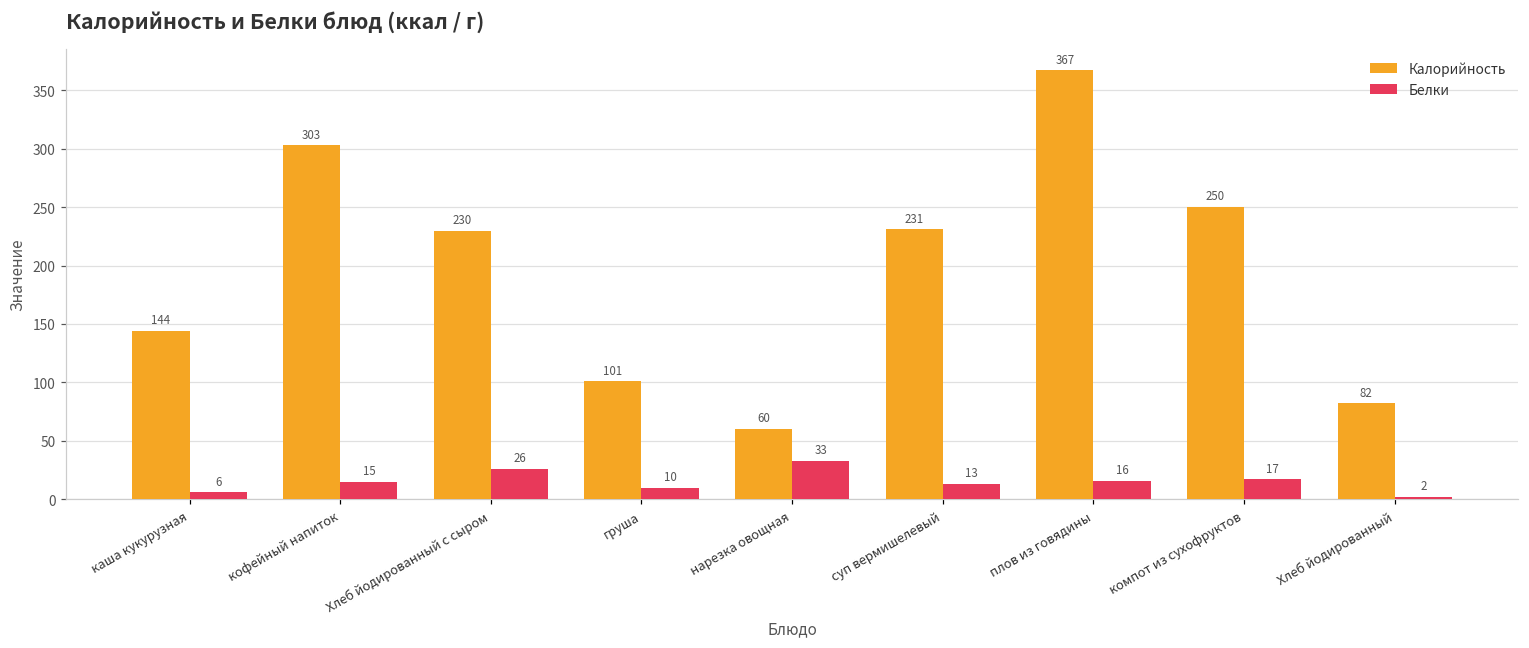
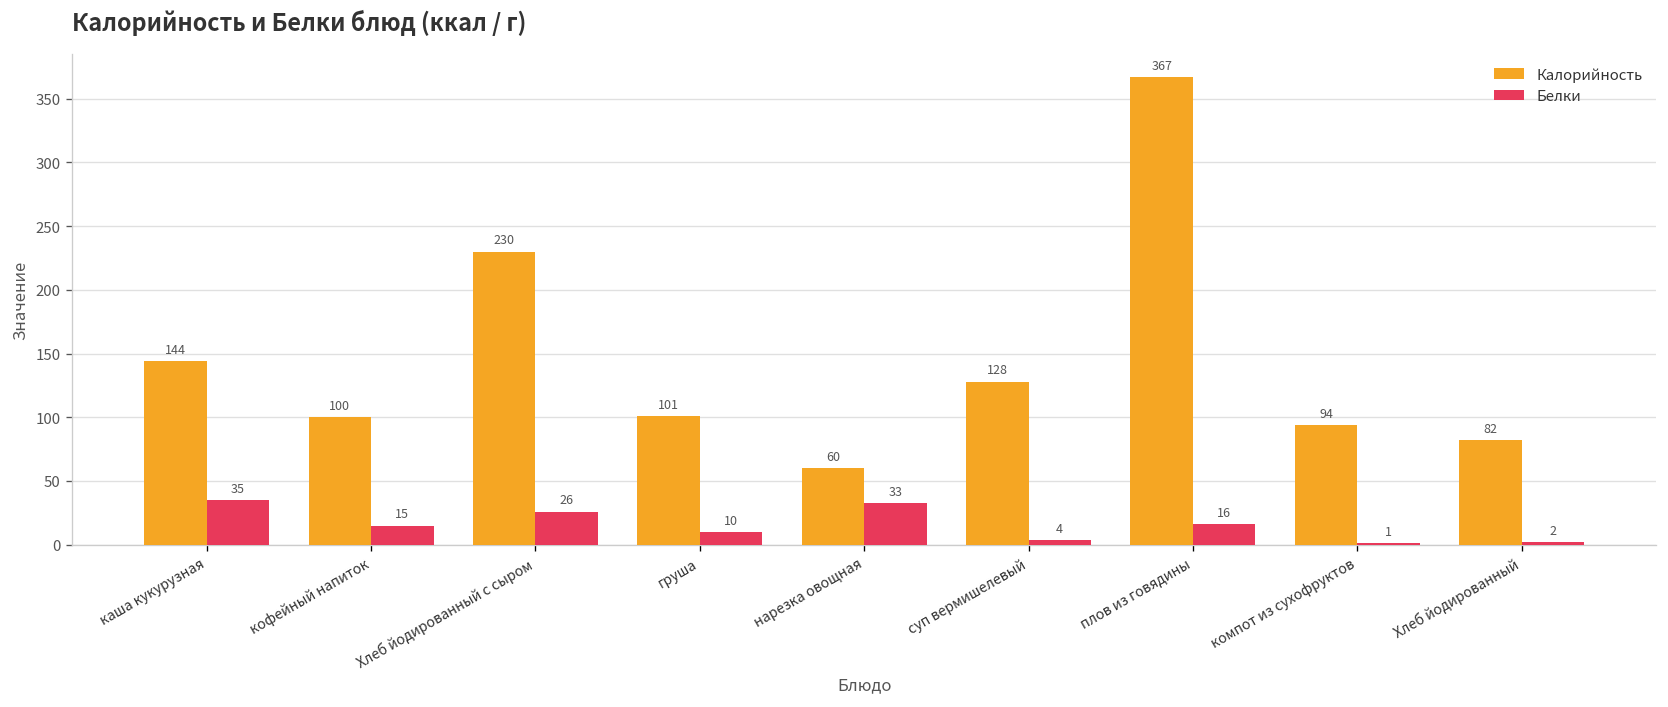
Белки, каша кукурузная: 6 -> 35
Калорийность, кофейный напиток: 303 -> 100
Калорийность, суп вермишелевый: 231 -> 128
Белки, суп вермишелевый: 13 -> 4
Калорийность, компот из сухофруктов: 250 -> 94
Белки, компот из сухофруктов: 17 -> 1
